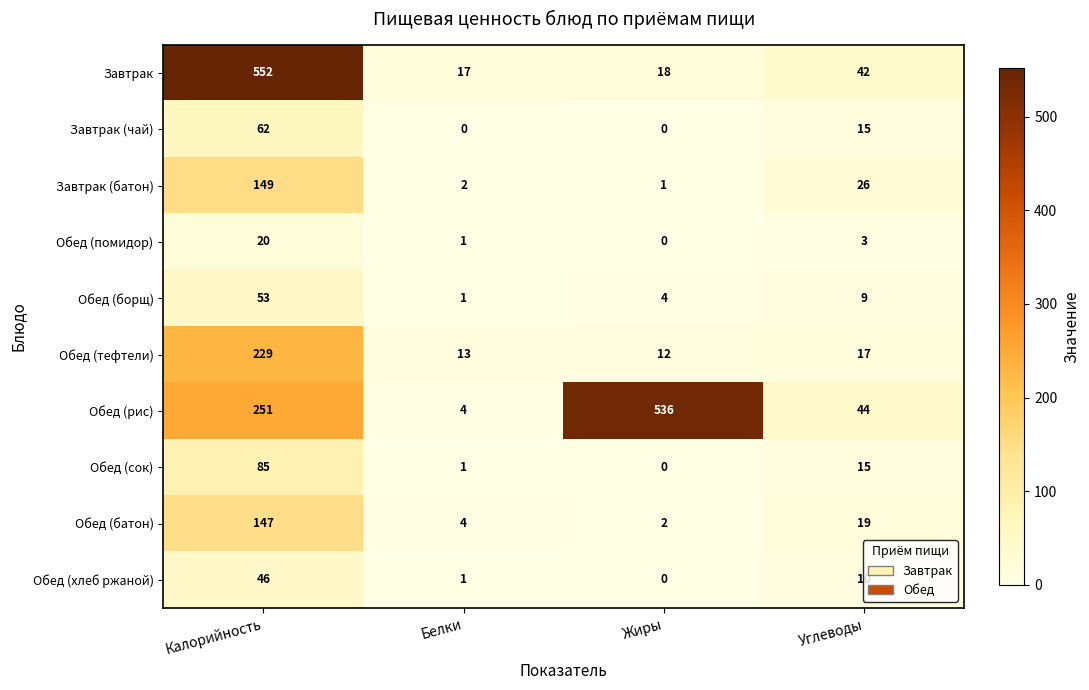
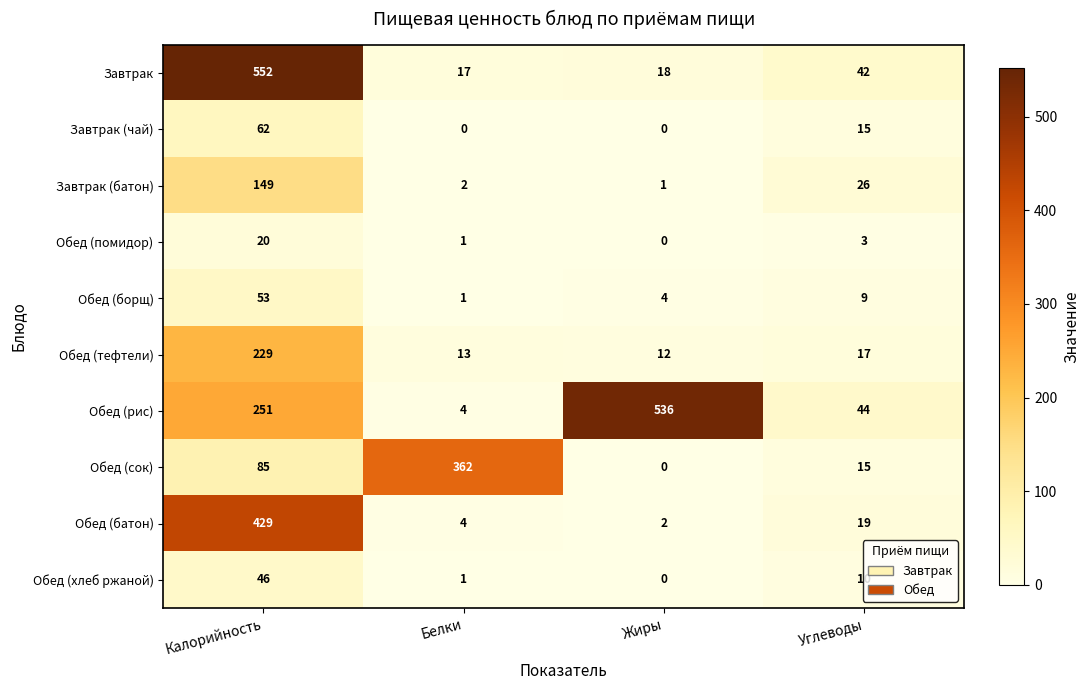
Обед (сок), Белки: 1 -> 362
Обед (батон), Калорийность: 147 -> 429
